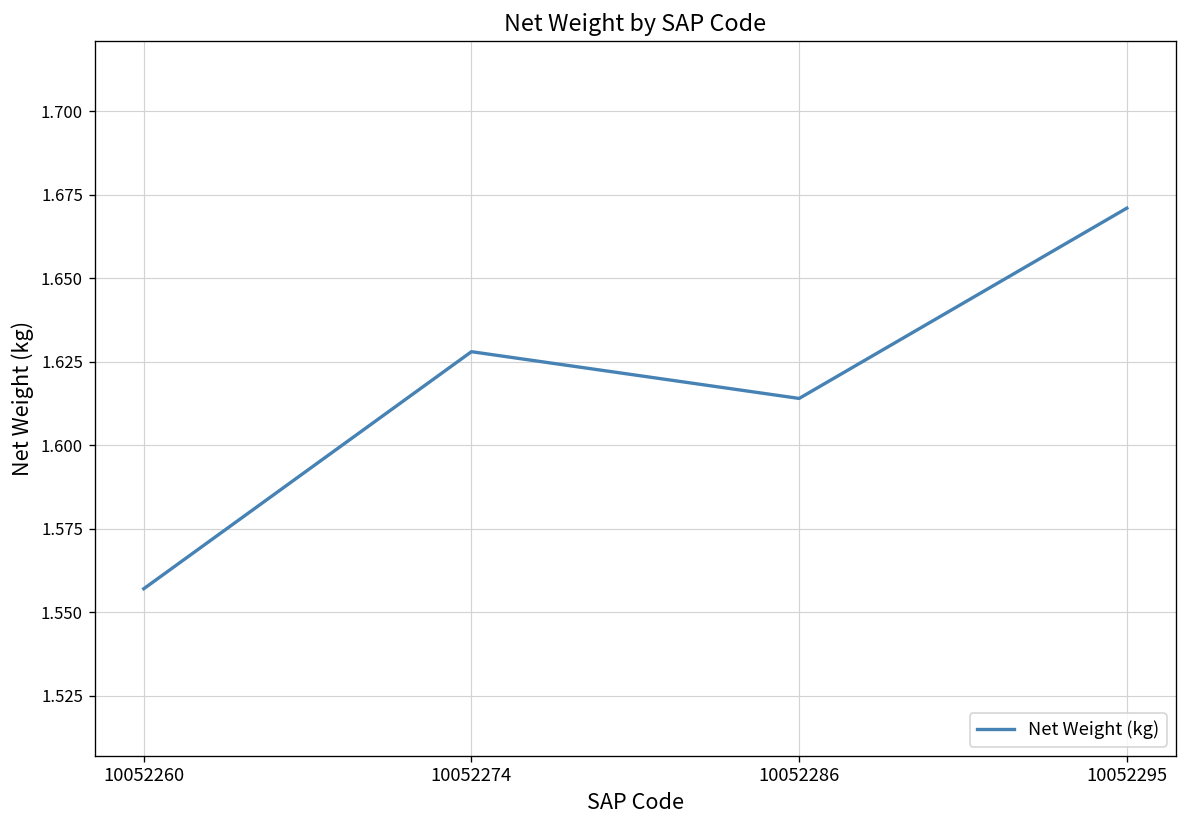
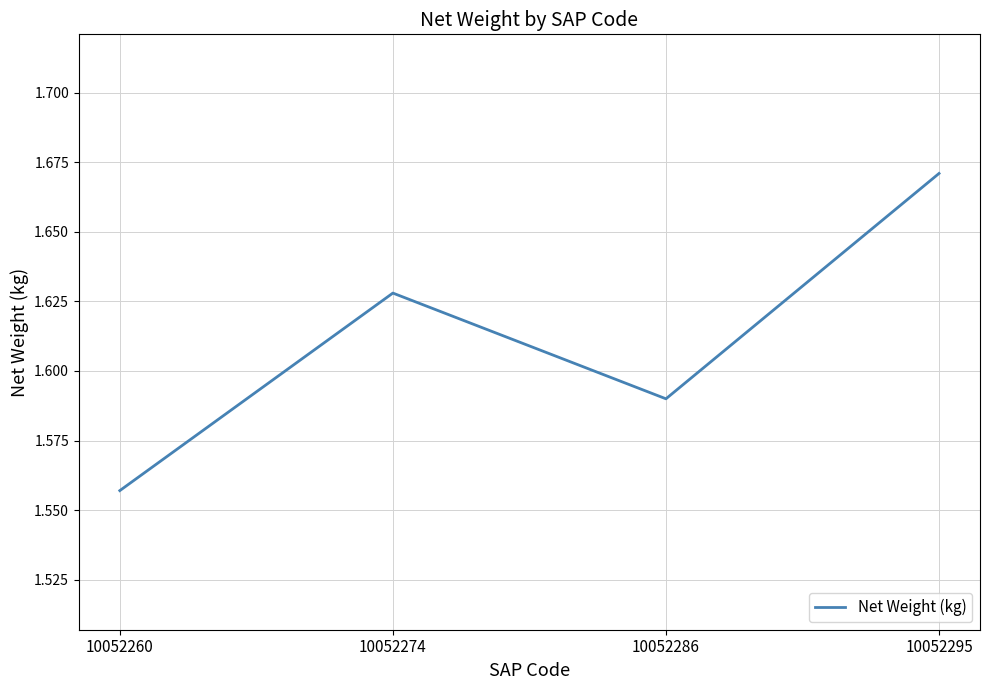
10052286: 1.614 -> 1.590
